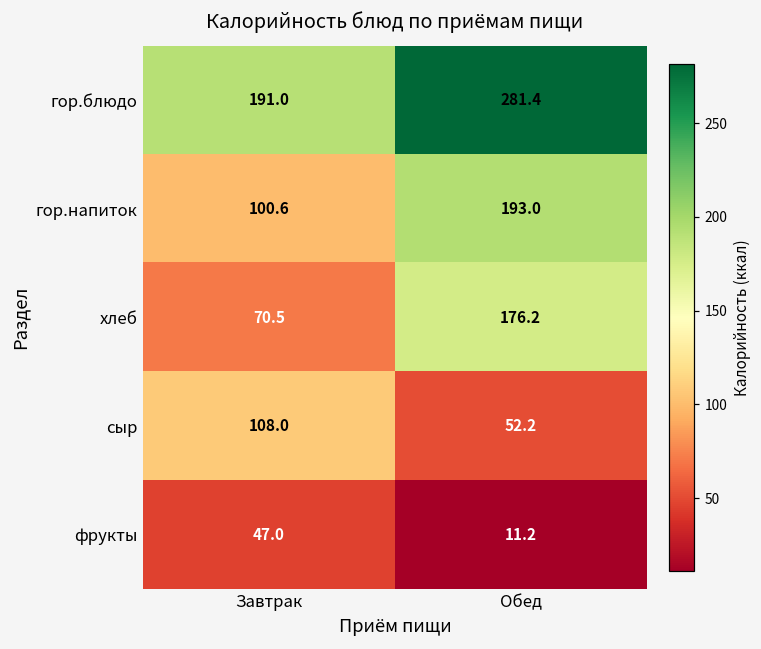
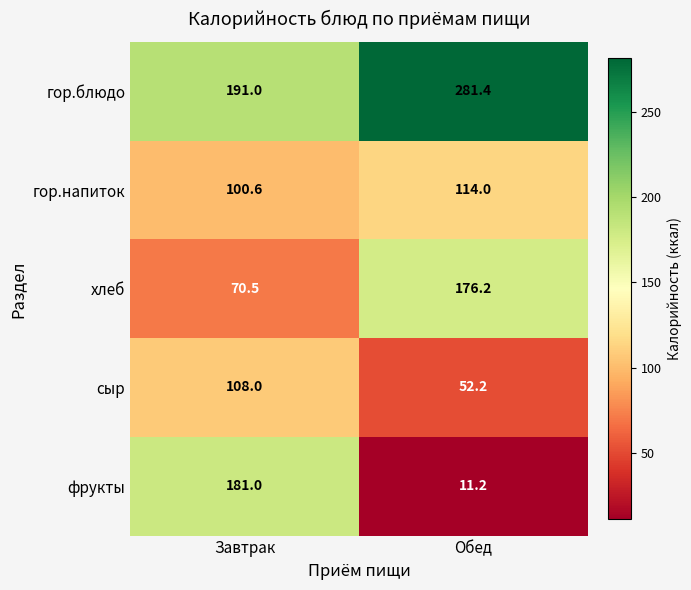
гор.напиток, Обед: 193.0 -> 114.0
фрукты, Завтрак: 47.0 -> 181.0
